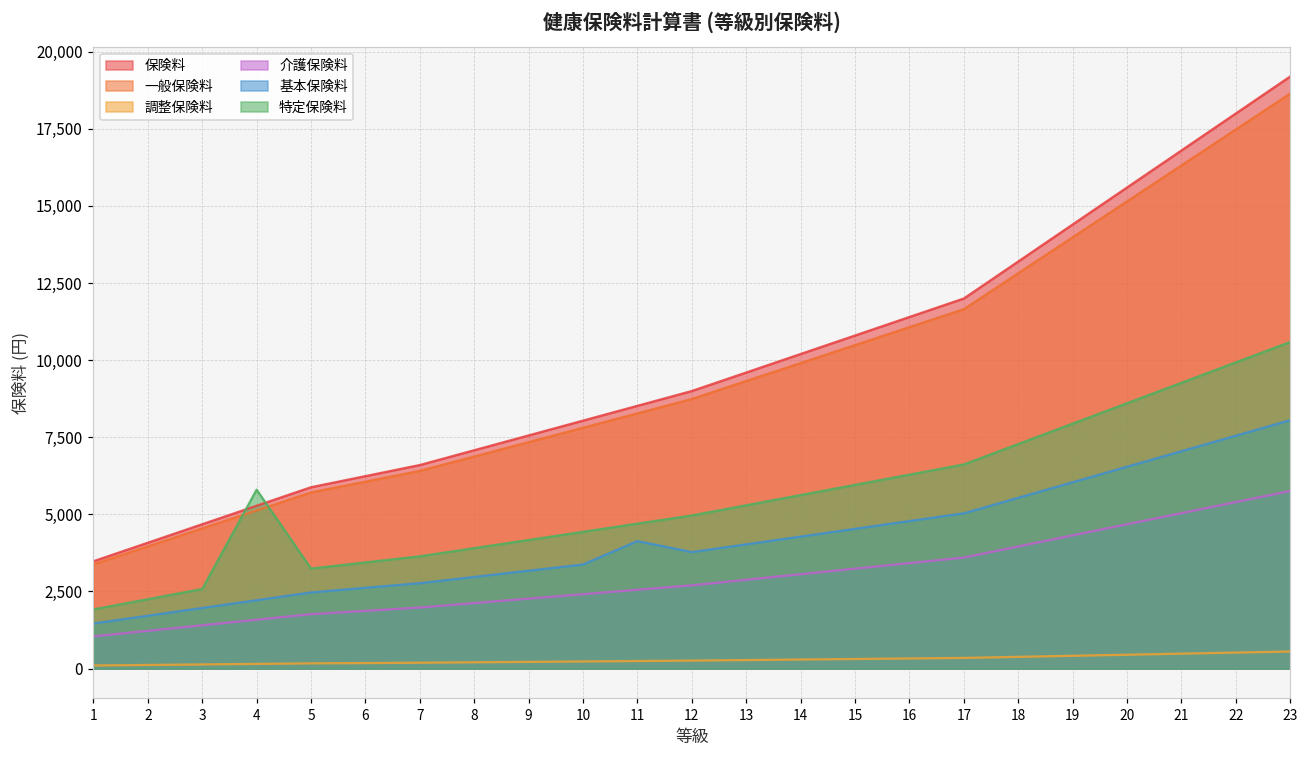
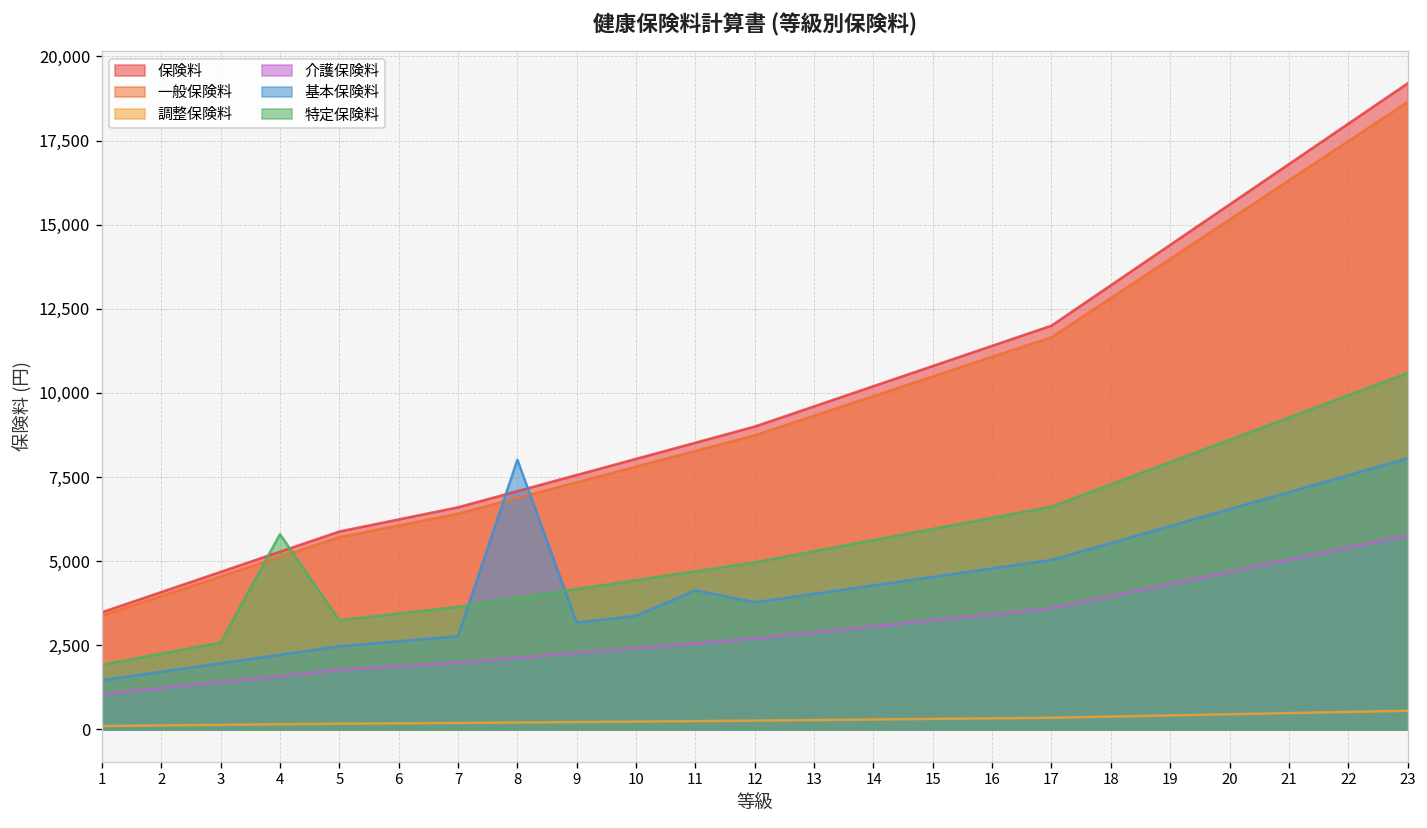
基本保険料, 8: 3,000 -> 8,000
